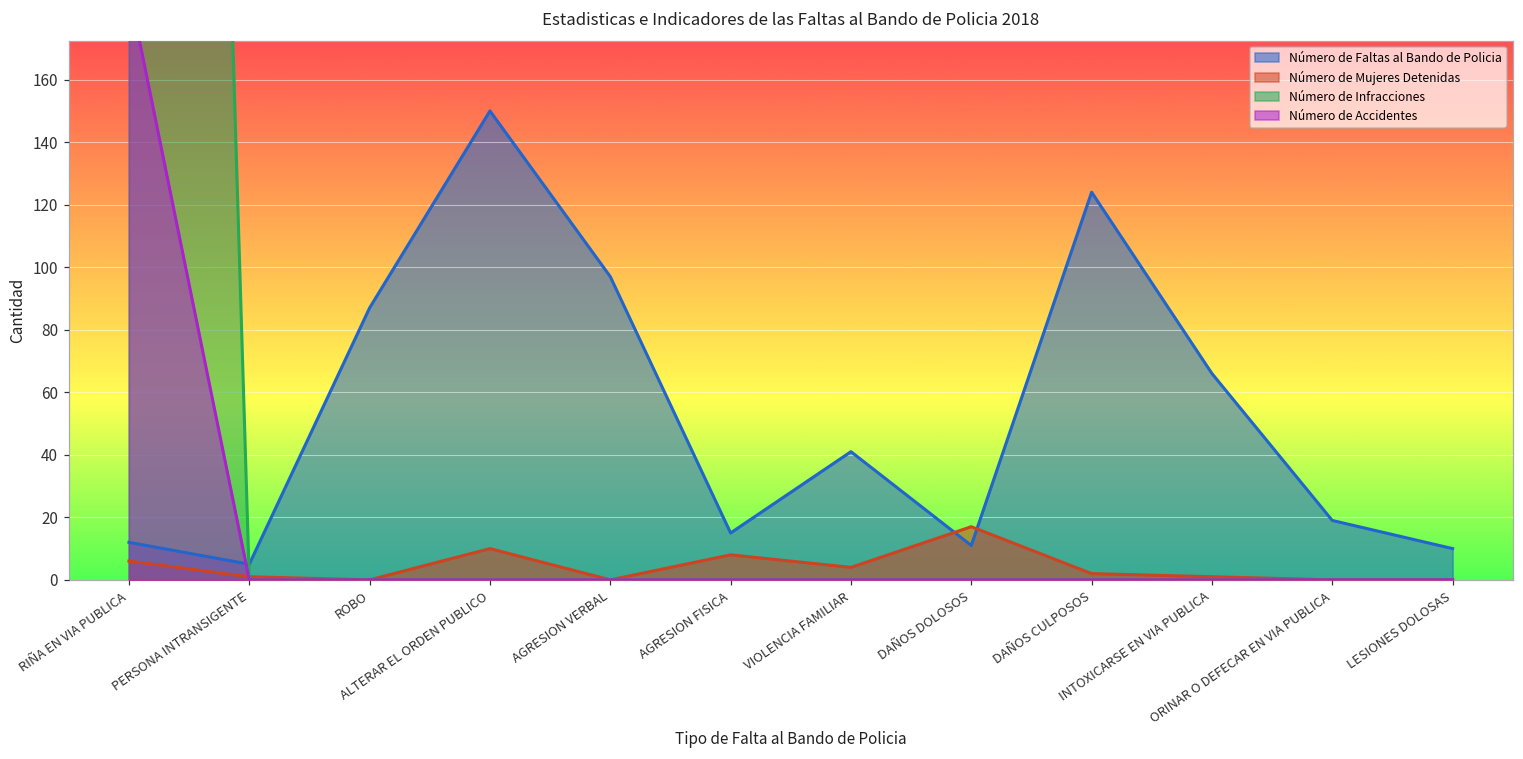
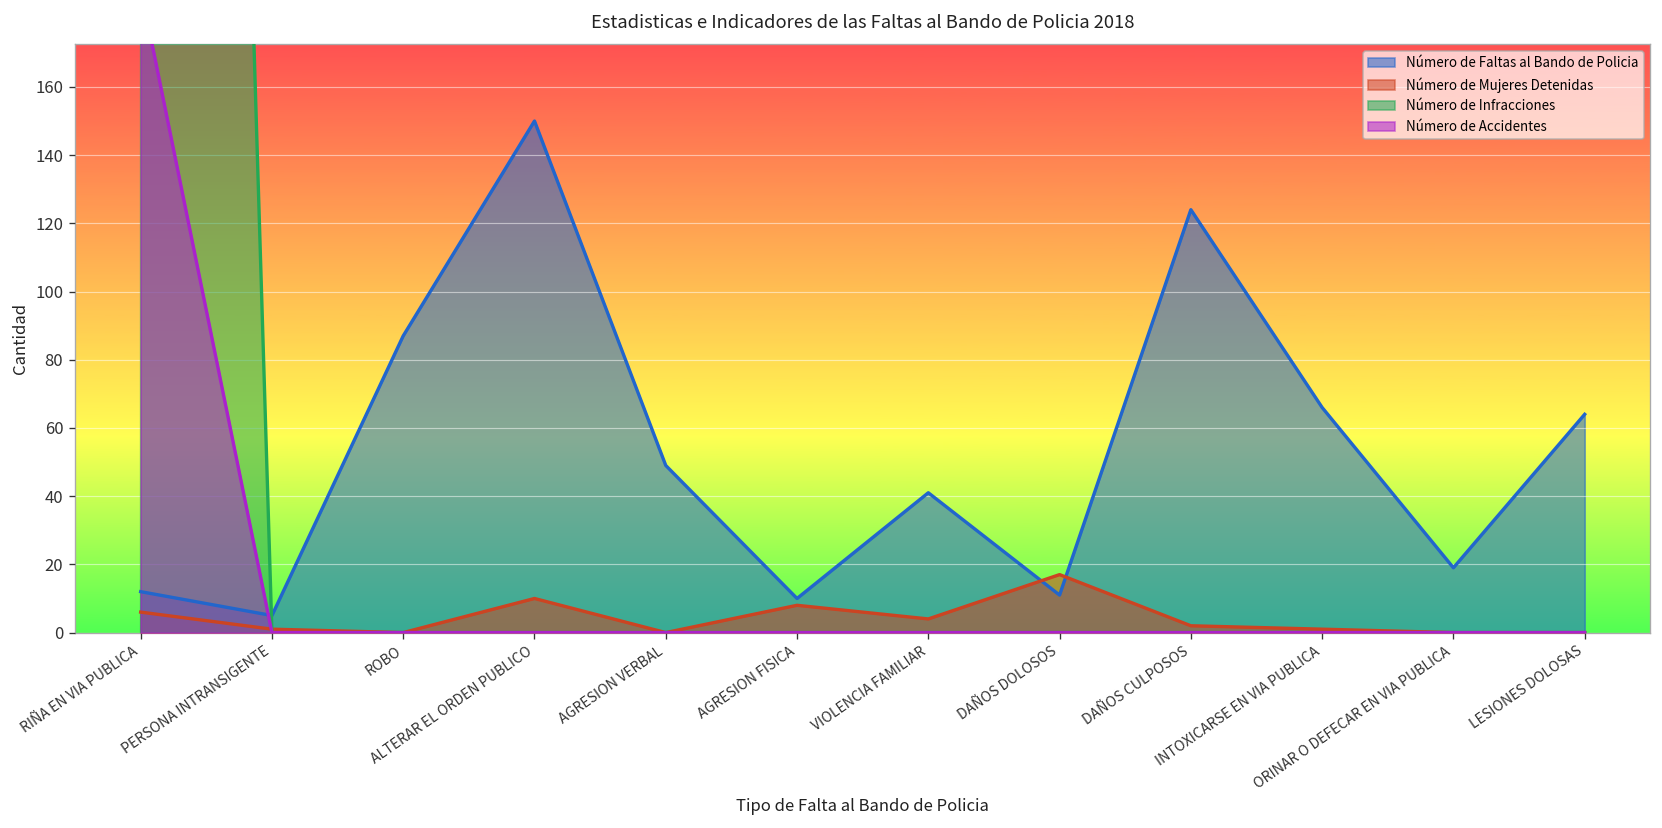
Número de Faltas al Bando de Policia, AGRESION VERBAL: 97 -> 49
Número de Faltas al Bando de Policia, AGRESION FISICA: 15 -> 10
Número de Faltas al Bando de Policia, LESIONES DOLOSAS: 10 -> 64
